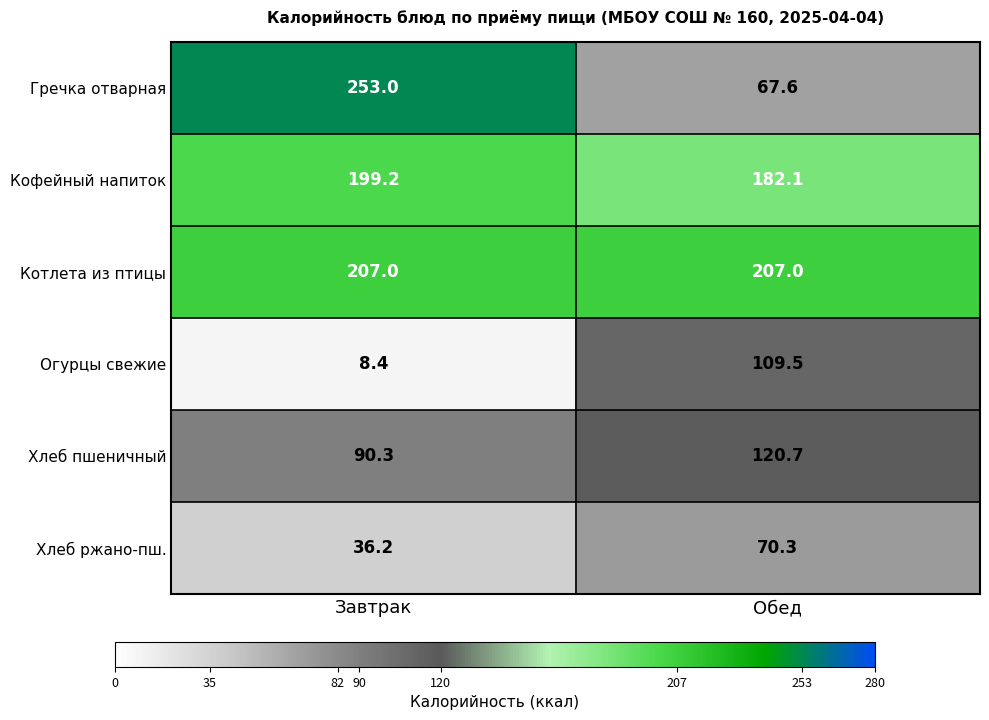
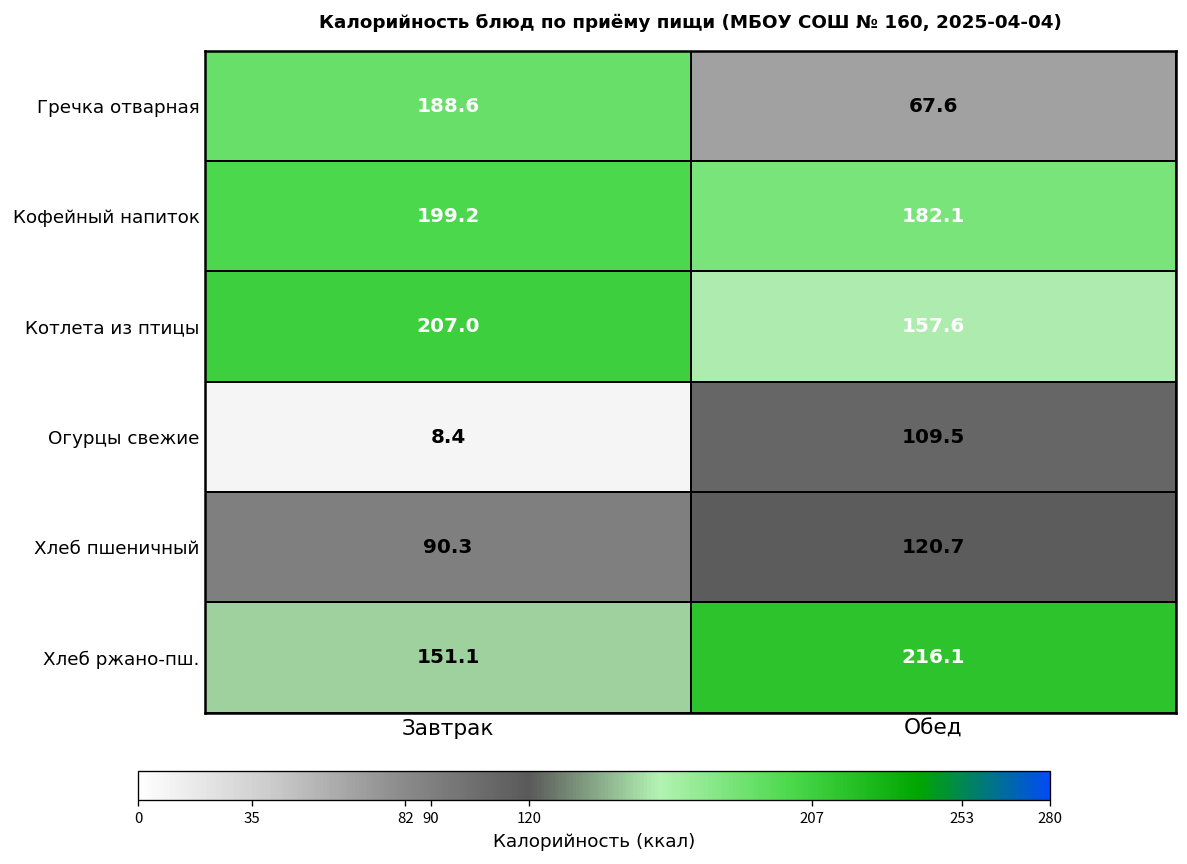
Гречка отварная, Завтрак: 253.0 -> 188.6
Котлета из птицы, Обед: 207.0 -> 157.6
Хлеб ржано-пш., Завтрак: 36.2 -> 151.1
Хлеб ржано-пш., Обед: 70.3 -> 216.1
